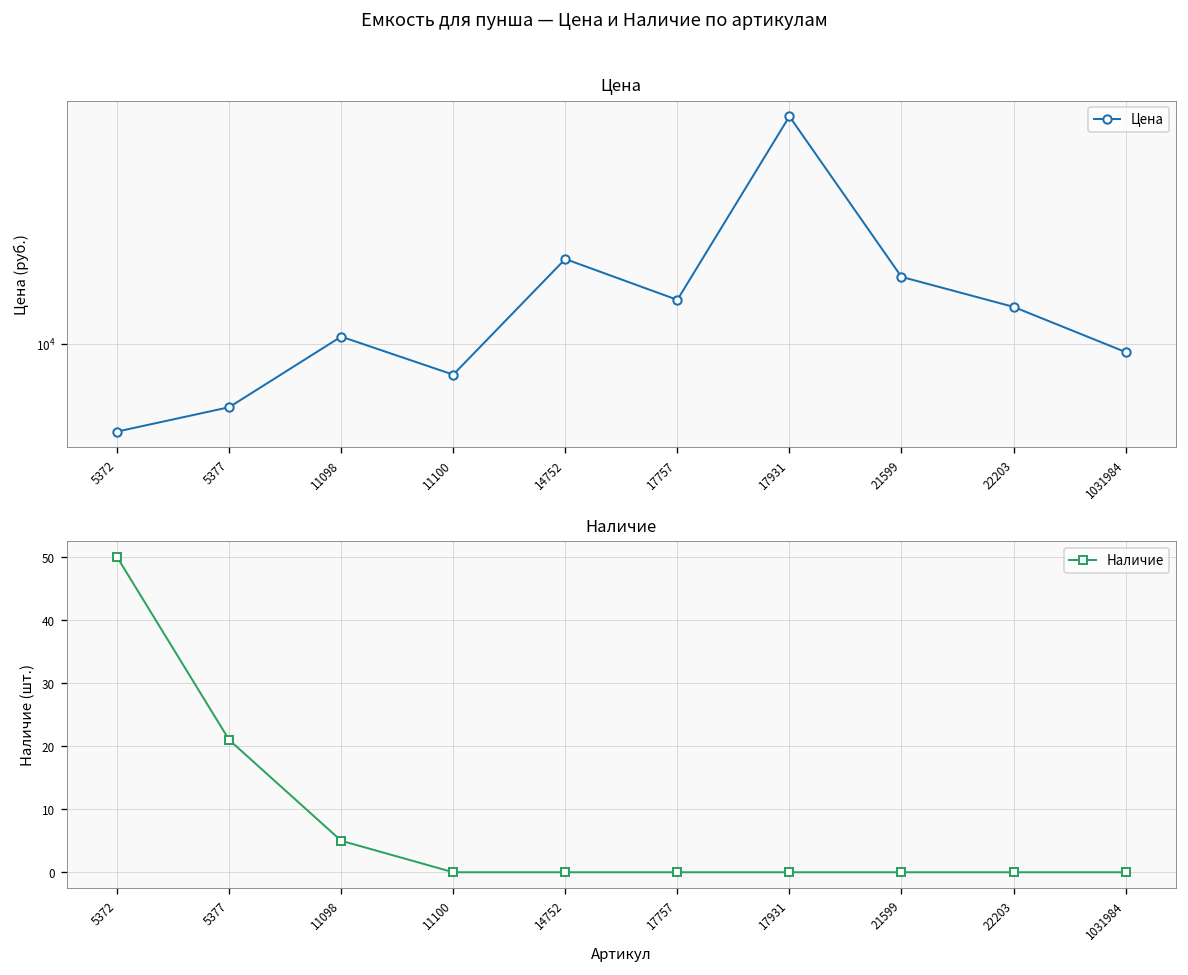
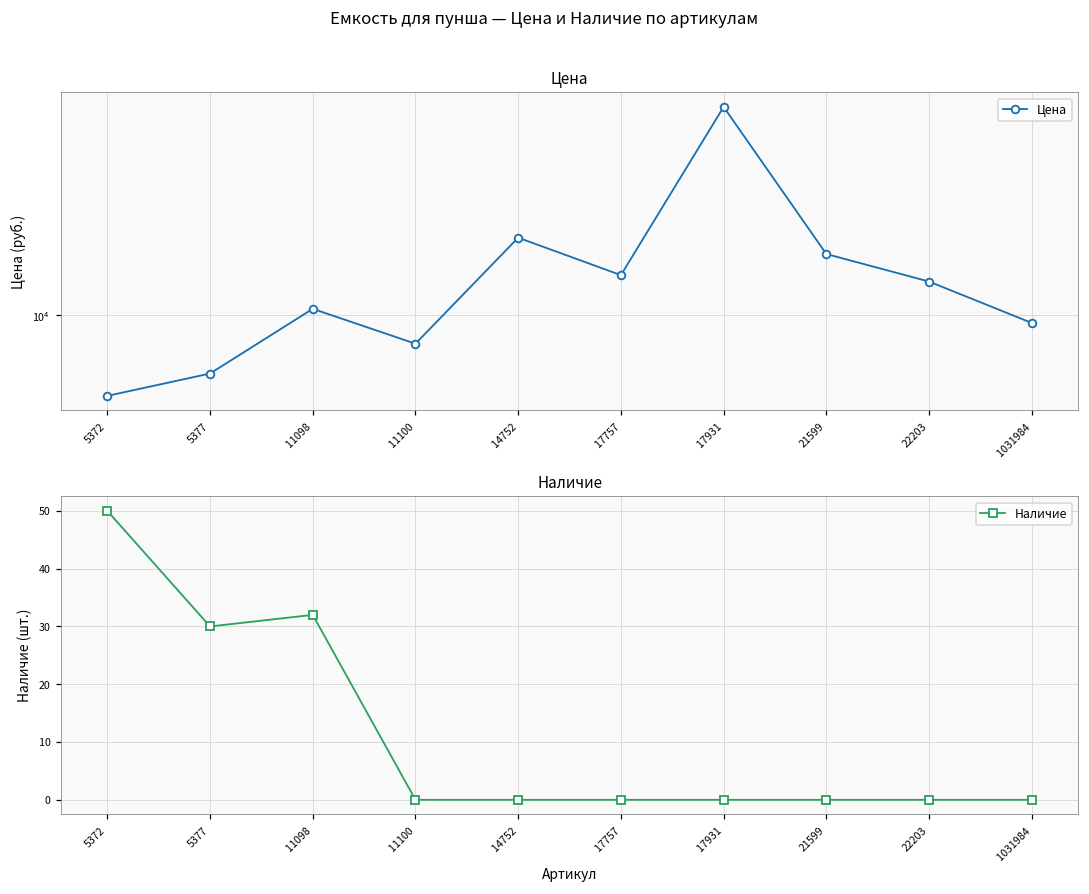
Наличие, 5377: 21 -> 30
Наличие, 11098: 5 -> 32
